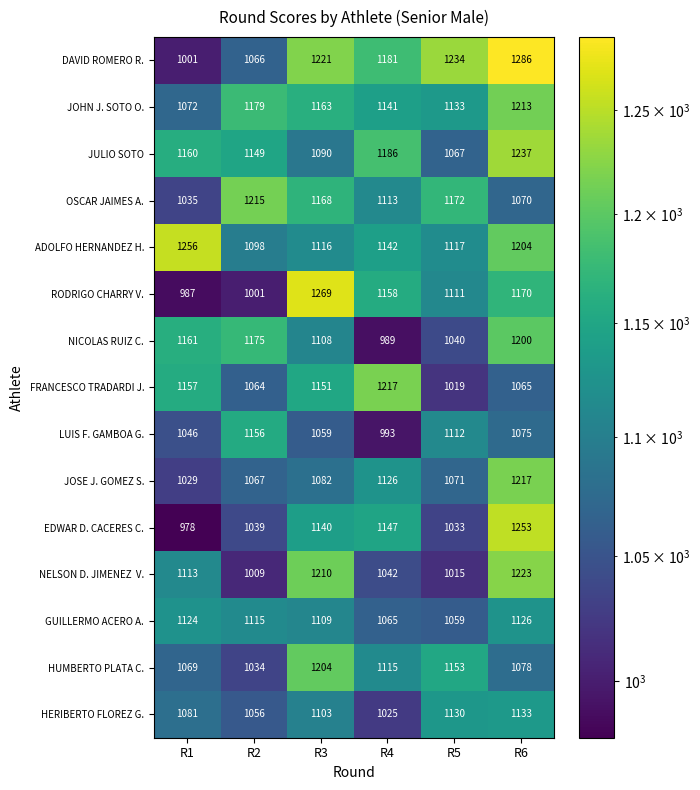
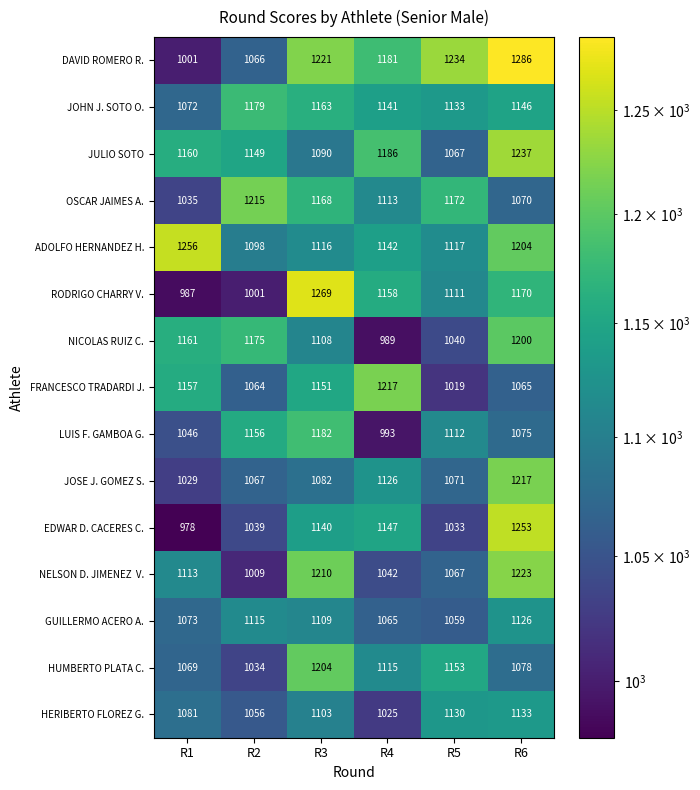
JOHN J. SOTO O., R6: 1213 -> 1146
LUIS F. GAMBOA G., R3: 1059 -> 1182
NELSON D. JIMENEZ V., R5: 1015 -> 1067
GUILLERMO ACERO A., R1: 1124 -> 1073
